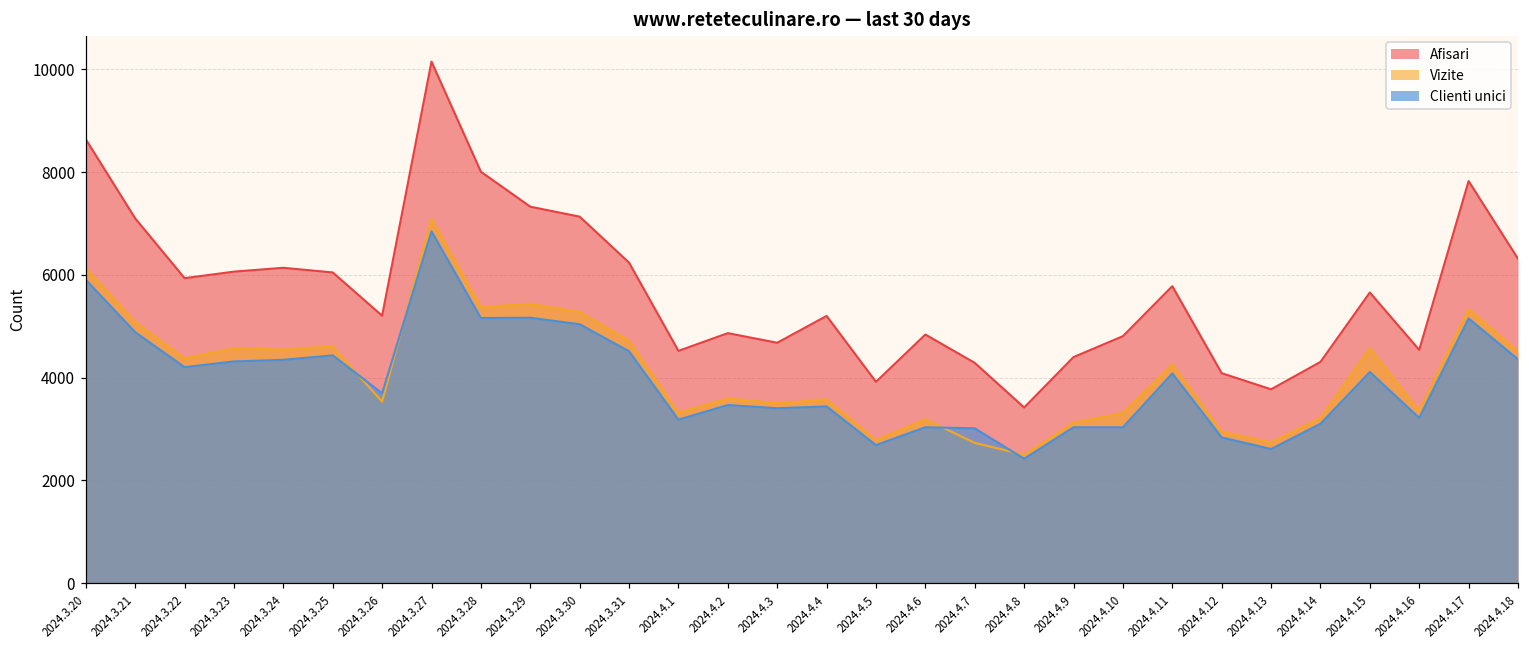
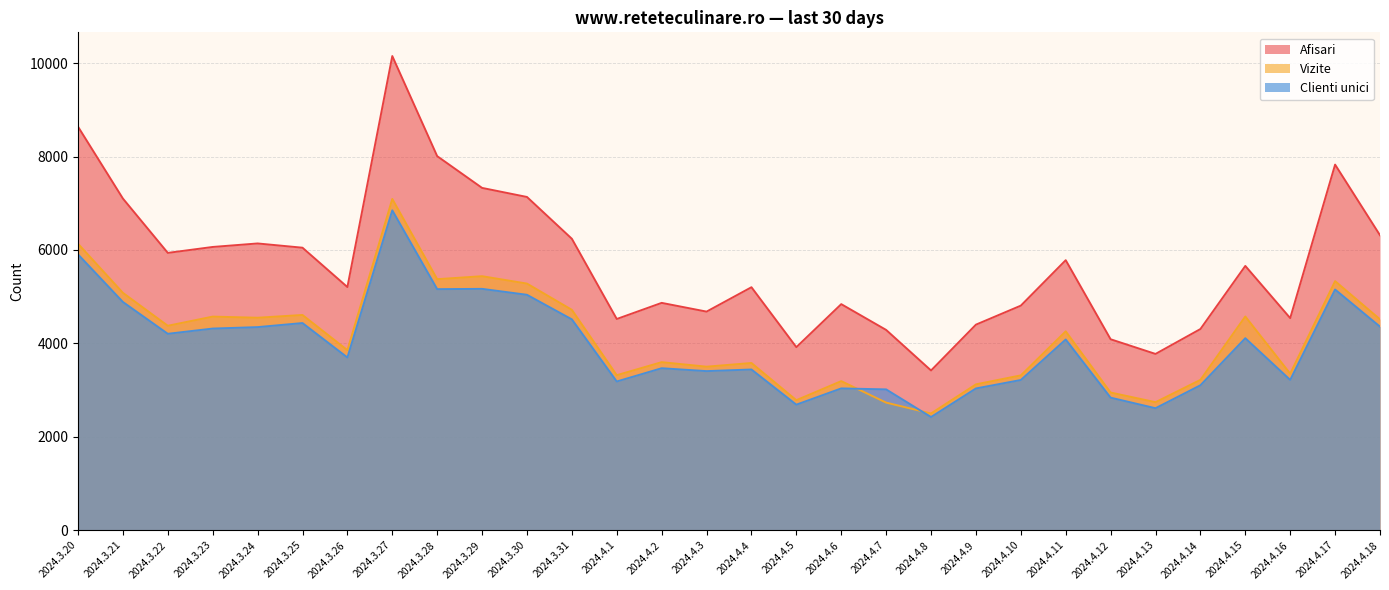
Vizite, 2024.3.26: 3500 -> 3900
Clienti unici, 2024.4.10: 3000 -> 3200
